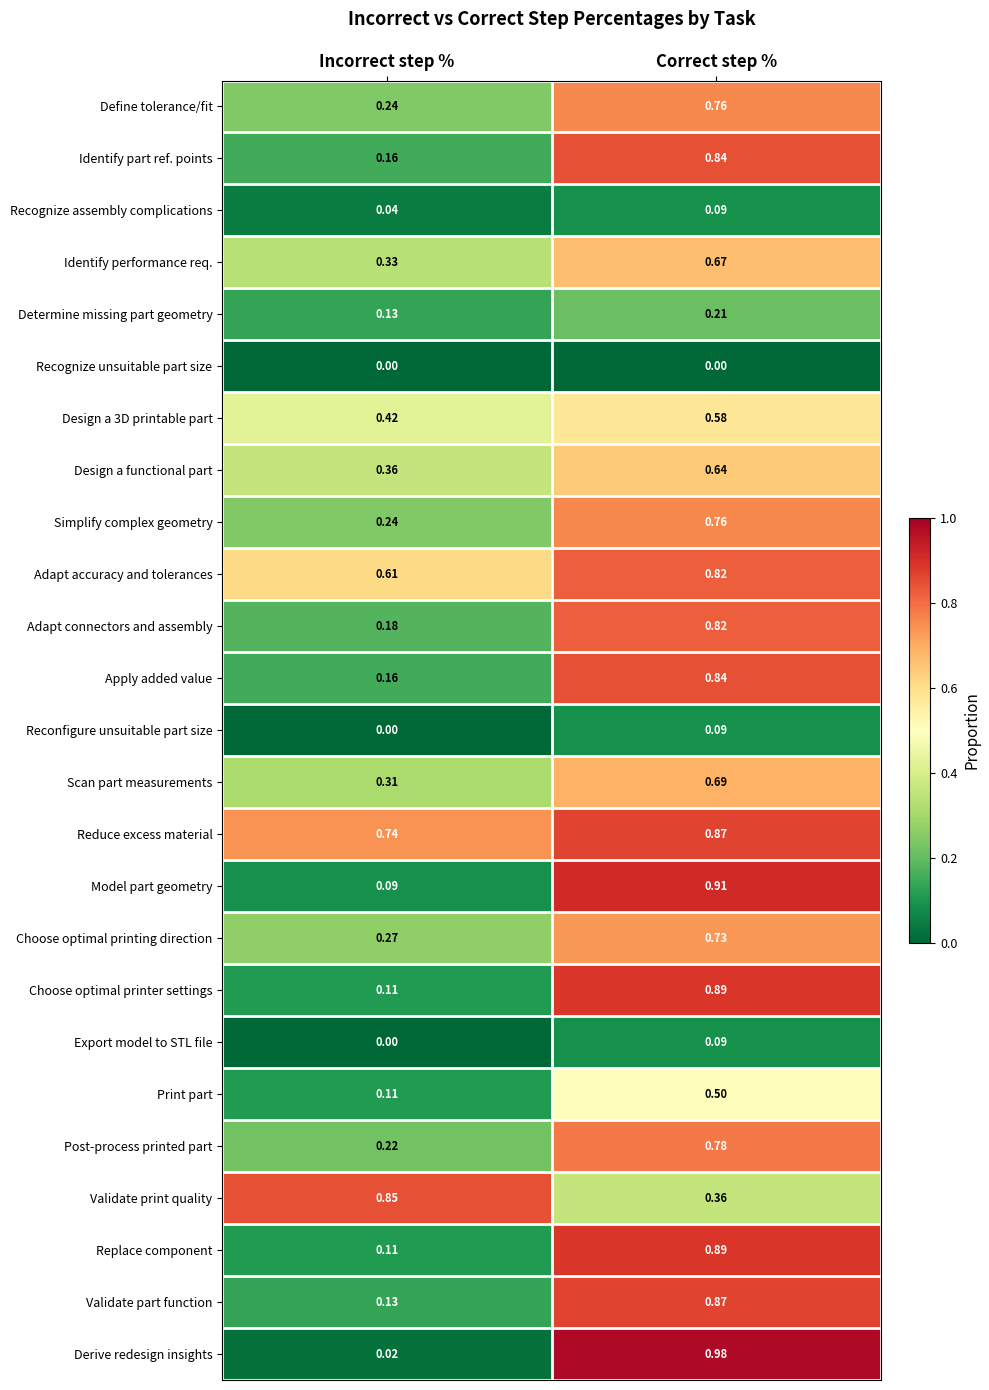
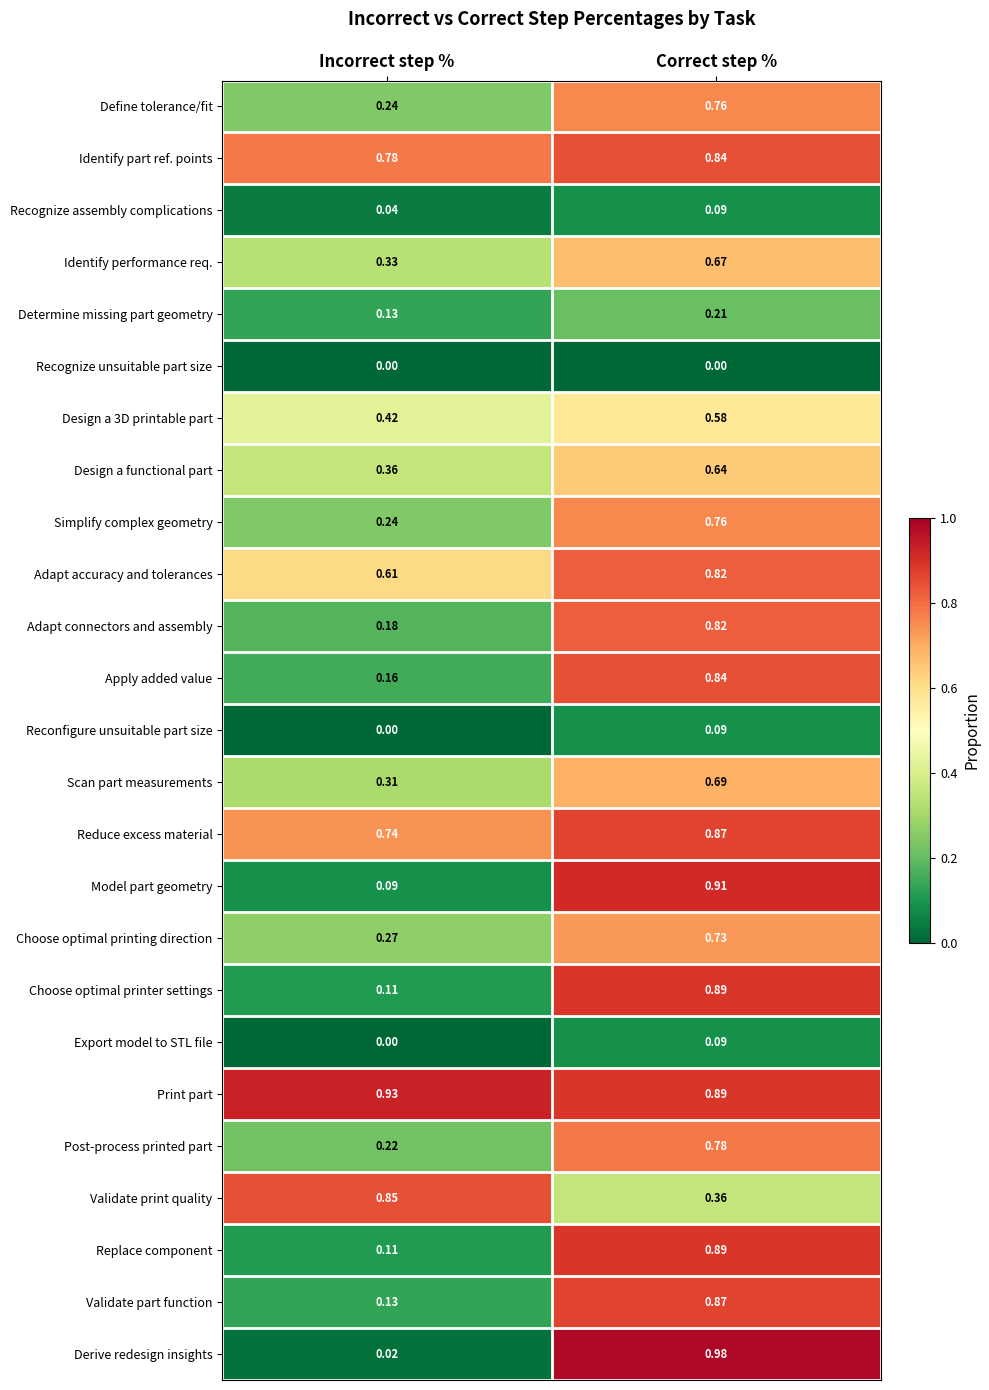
Identify part ref. points, Incorrect step %: 0.16 -> 0.78
Print part, Incorrect step %: 0.11 -> 0.93
Print part, Correct step %: 0.50 -> 0.89
